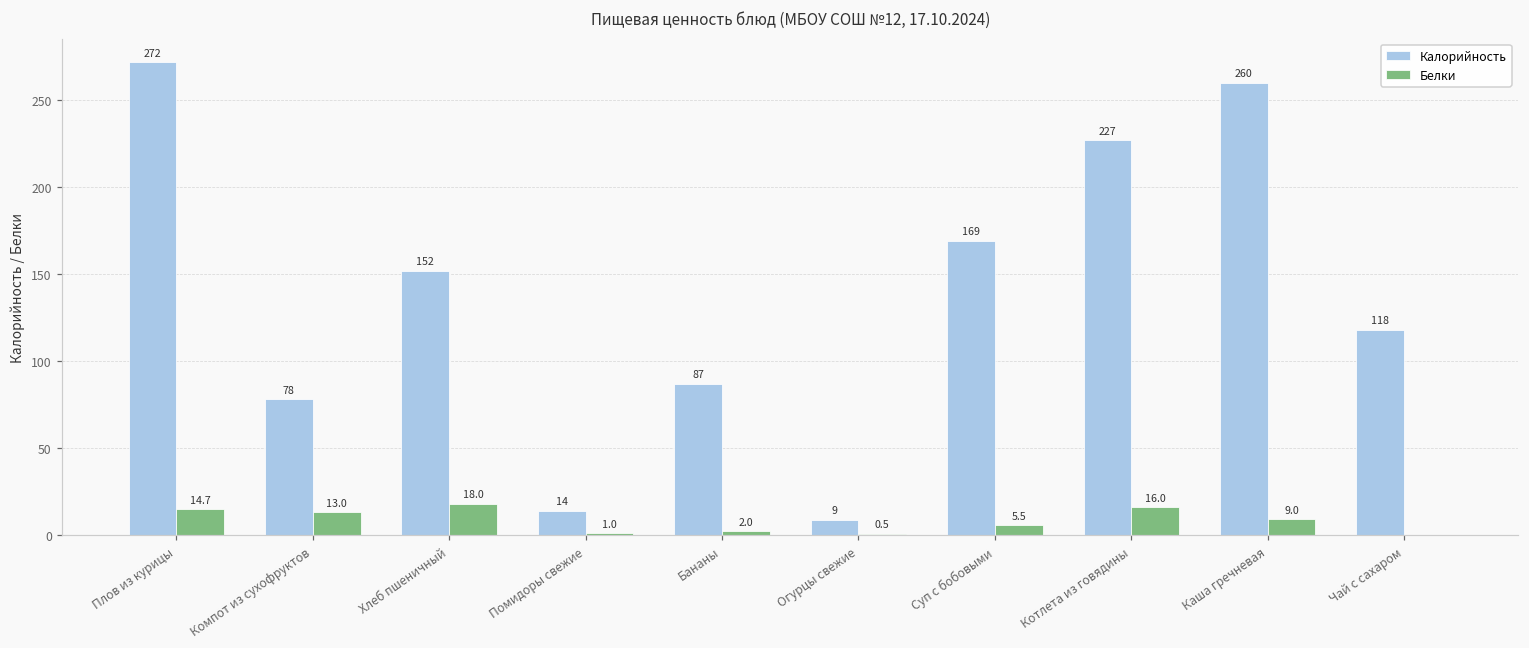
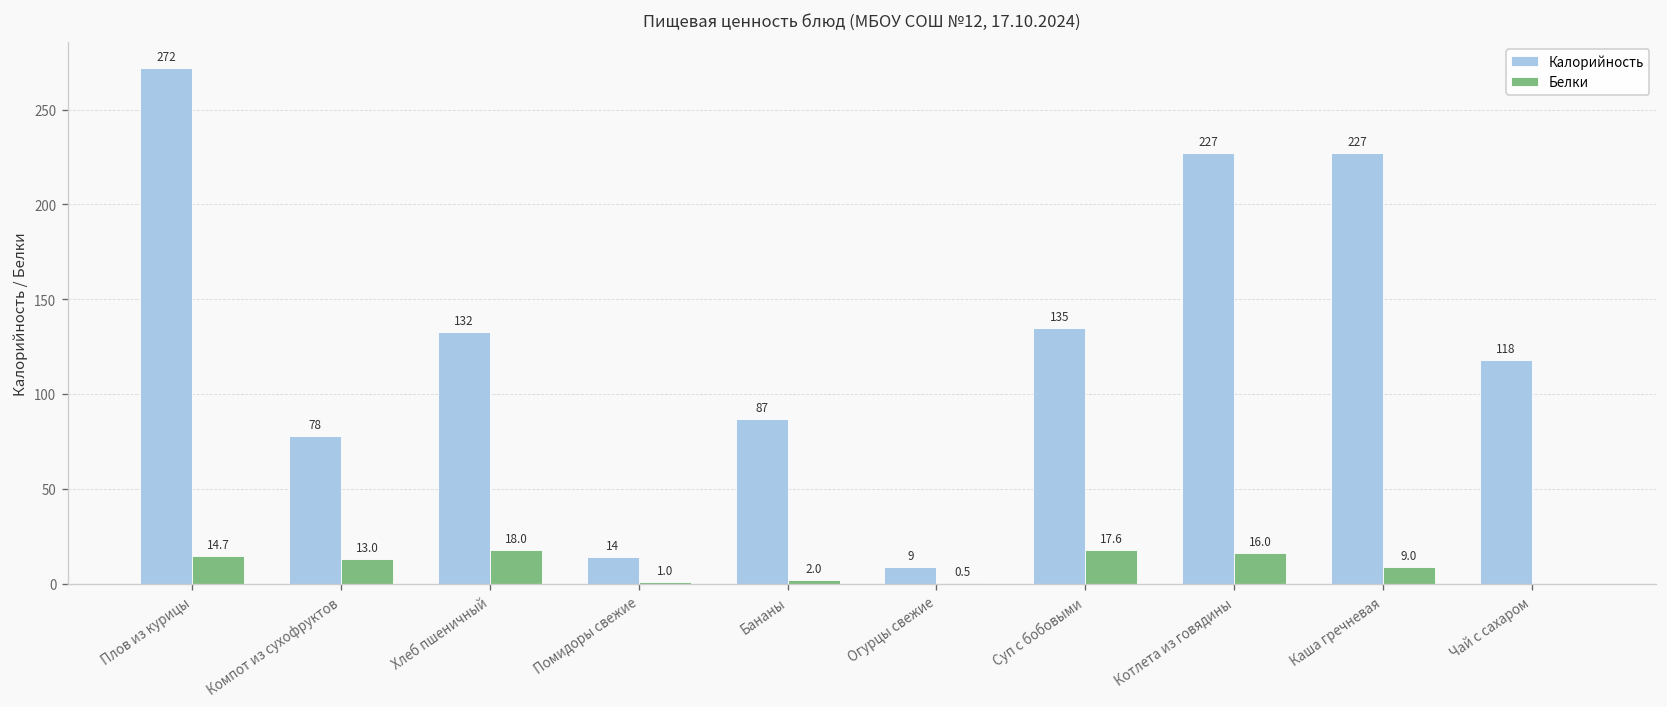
Калорийность, Хлеб пшеничный: 152 -> 132
Калорийность, Суп с бобовыми: 169 -> 135
Белки, Суп с бобовыми: 5.5 -> 17.6
Калорийность, Каша гречневая: 260 -> 227
